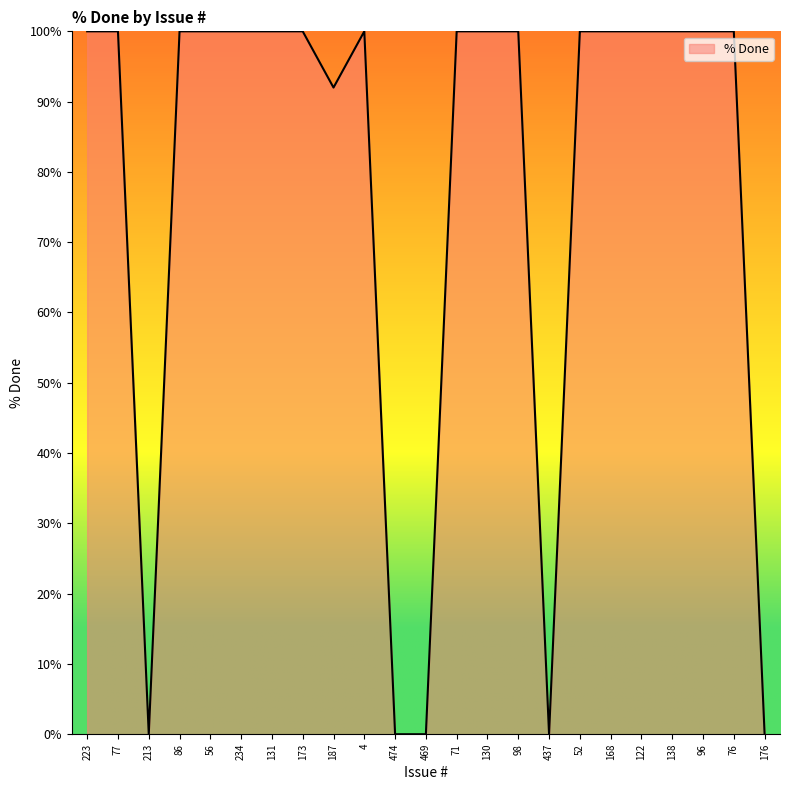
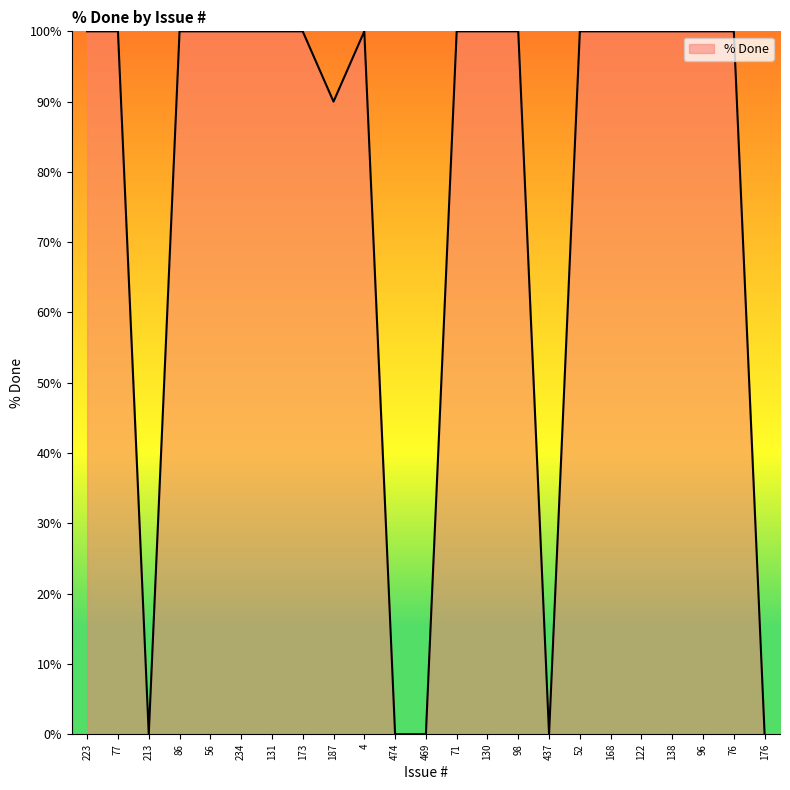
187: 92% -> 90%
